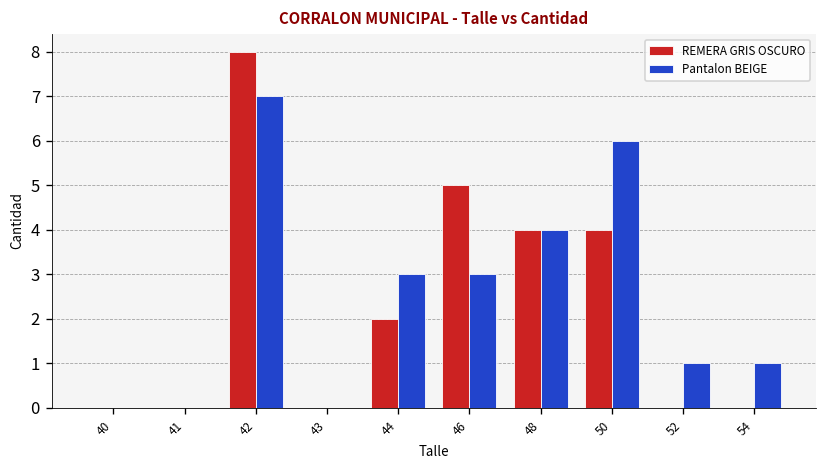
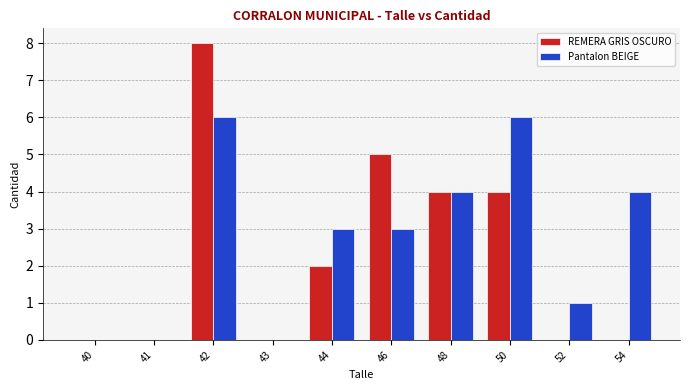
Pantalon BEIGE, 42: 7 -> 6
Pantalon BEIGE, 54: 1 -> 4
